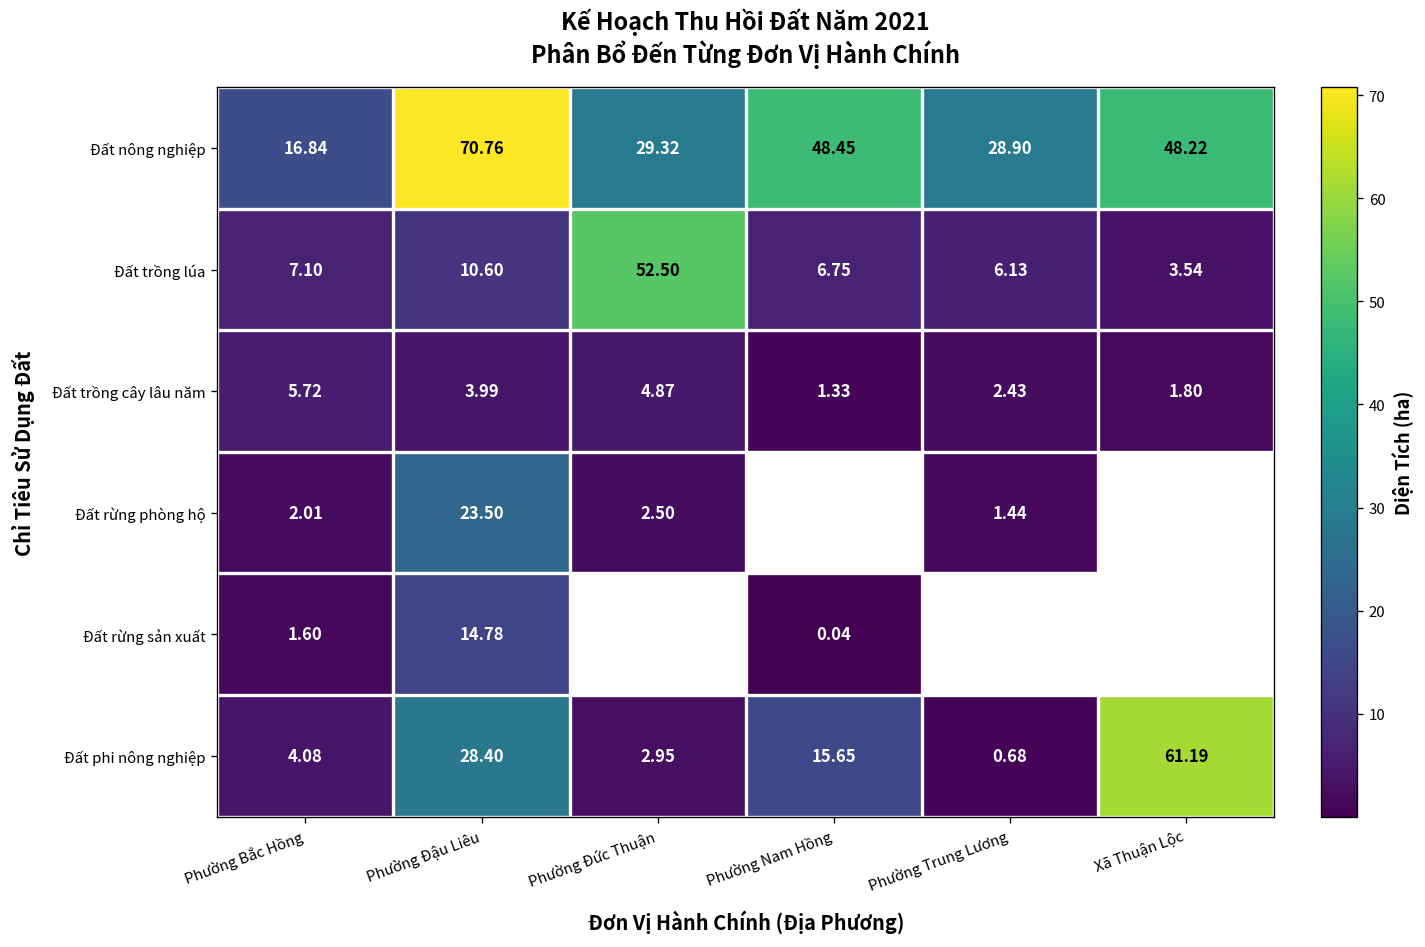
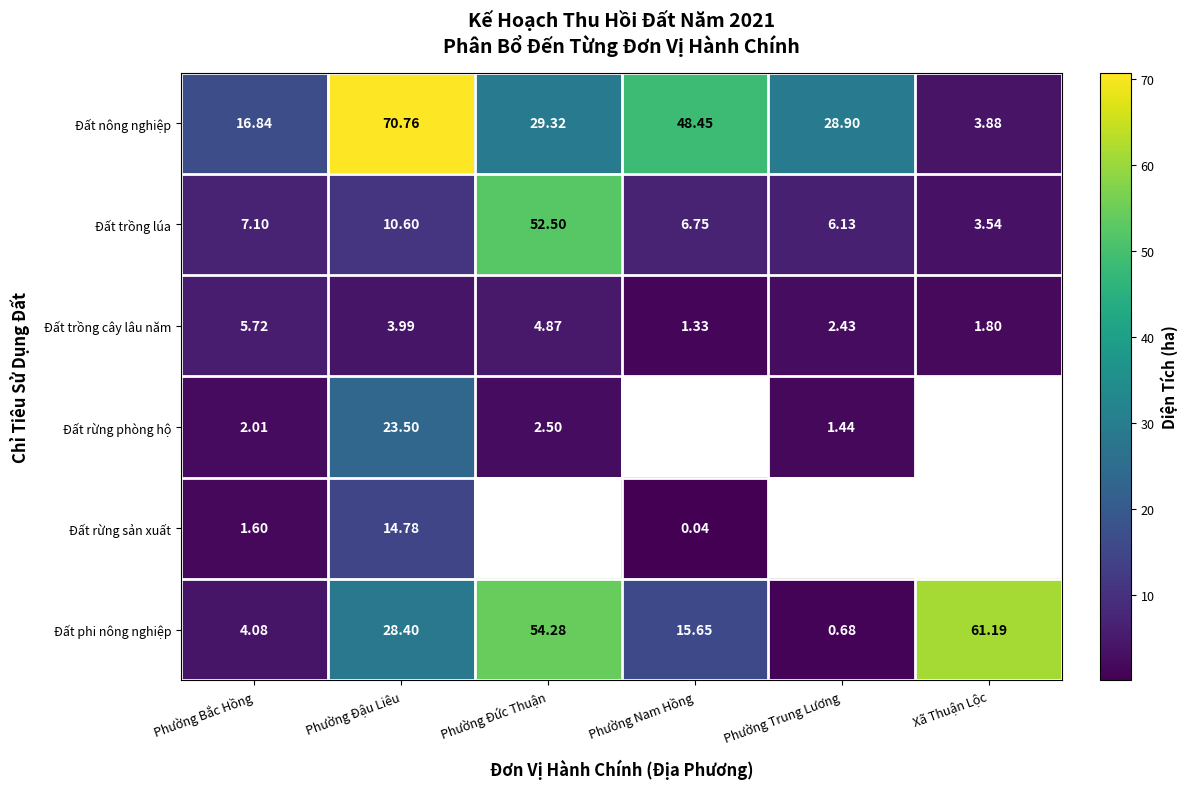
Đất nông nghiệp, Xã Thuận Lộc: 48.22 -> 3.88
Đất phi nông nghiệp, Phường Đức Thuận: 2.95 -> 54.28
